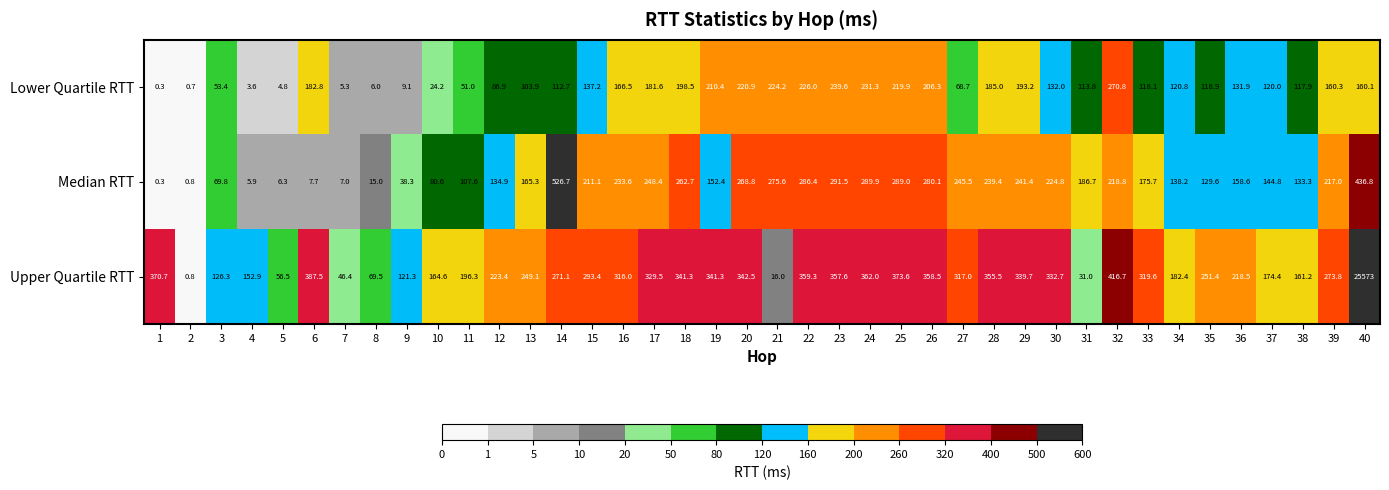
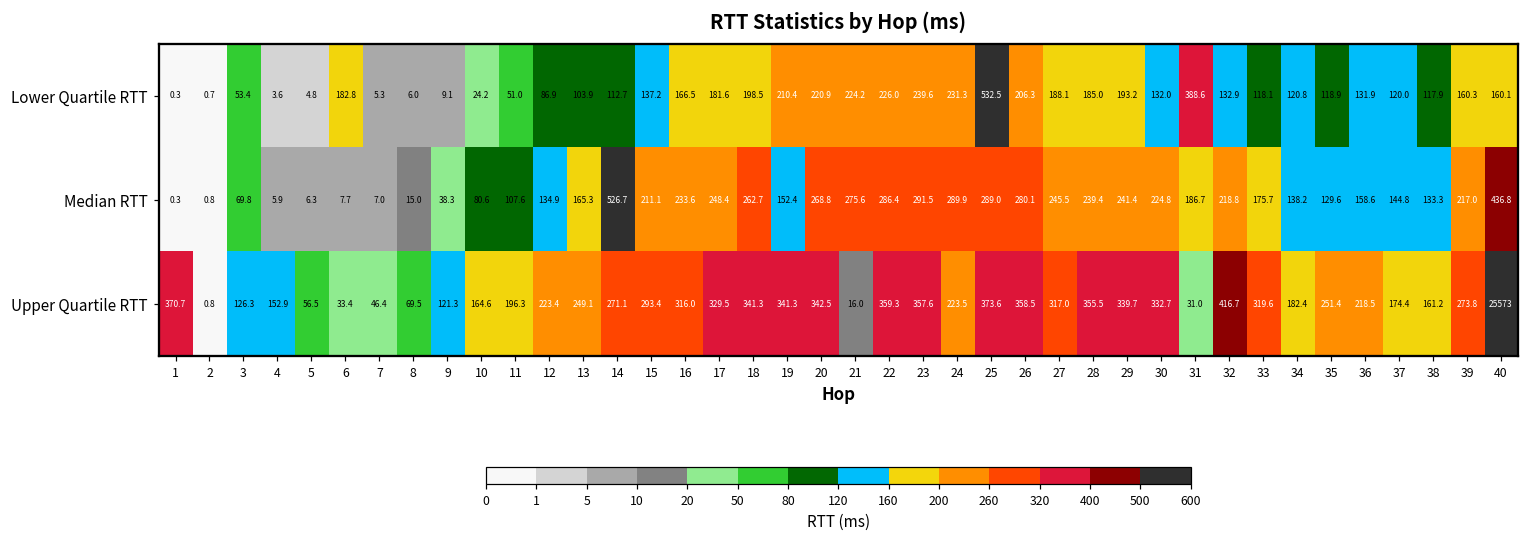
Lower Quartile RTT, 25: 219.9 -> 532.5
Lower Quartile RTT, 27: 68.7 -> 188.1
Lower Quartile RTT, 31: 113.8 -> 388.6
Lower Quartile RTT, 32: 270.8 -> 132.9
Upper Quartile RTT, 6: 387.5 -> 33.4
Upper Quartile RTT, 24: 362.0 -> 223.5
